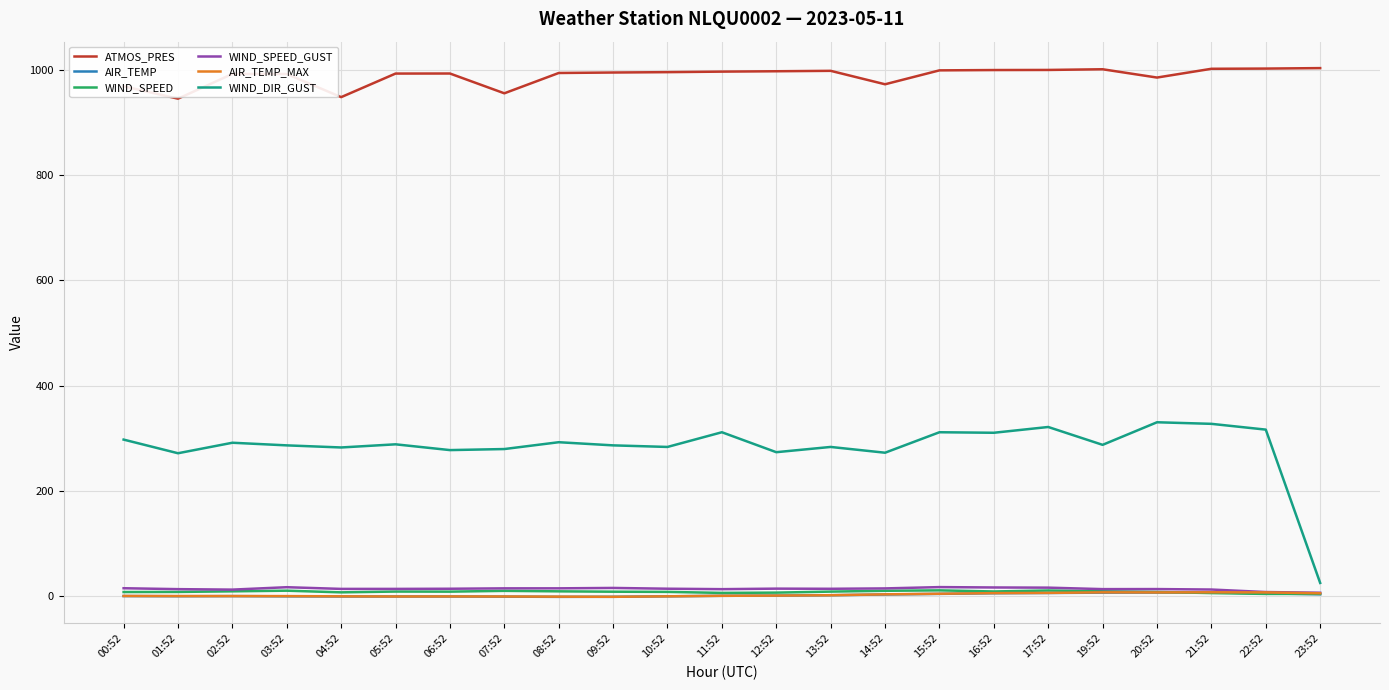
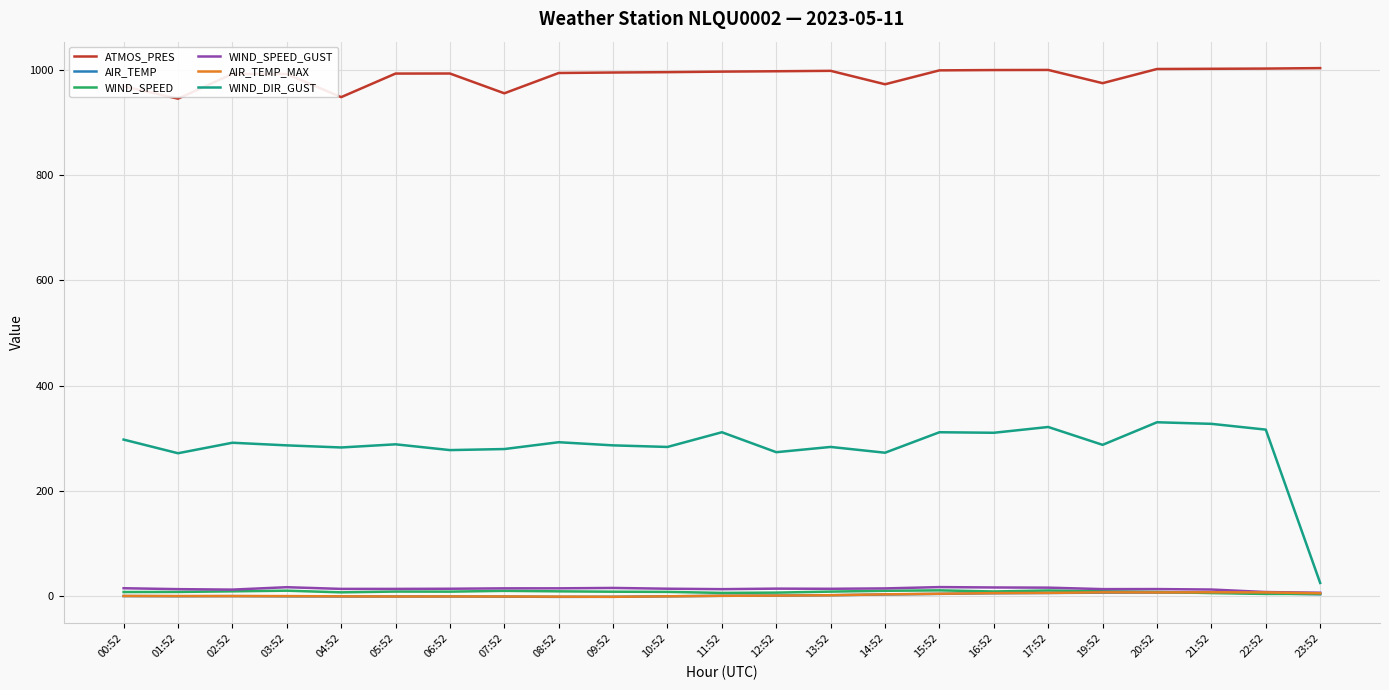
ATMOS_PRES, 19:52: 1000 -> 980
ATMOS_PRES, 20:52: 990 -> 1000
